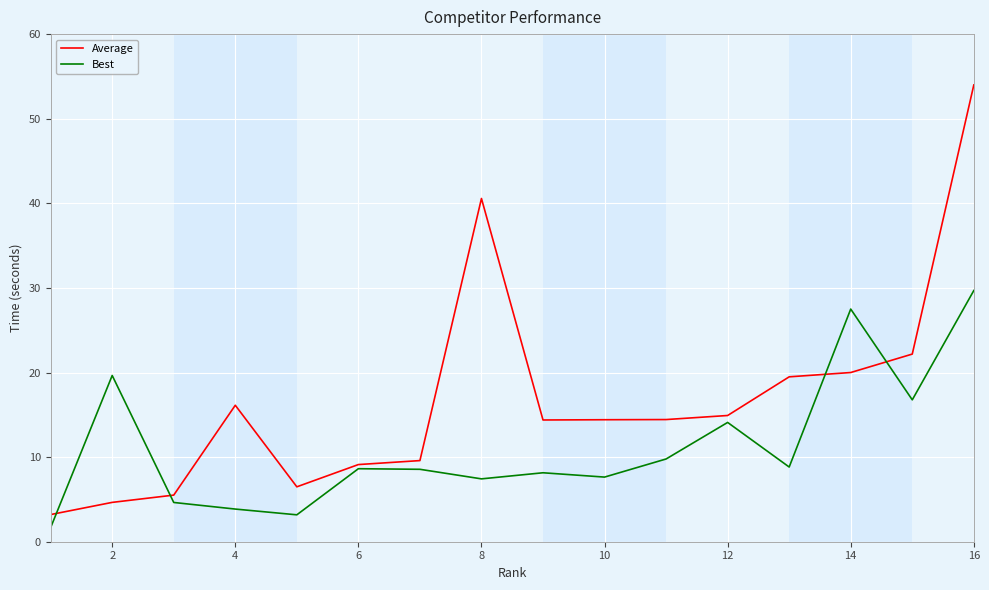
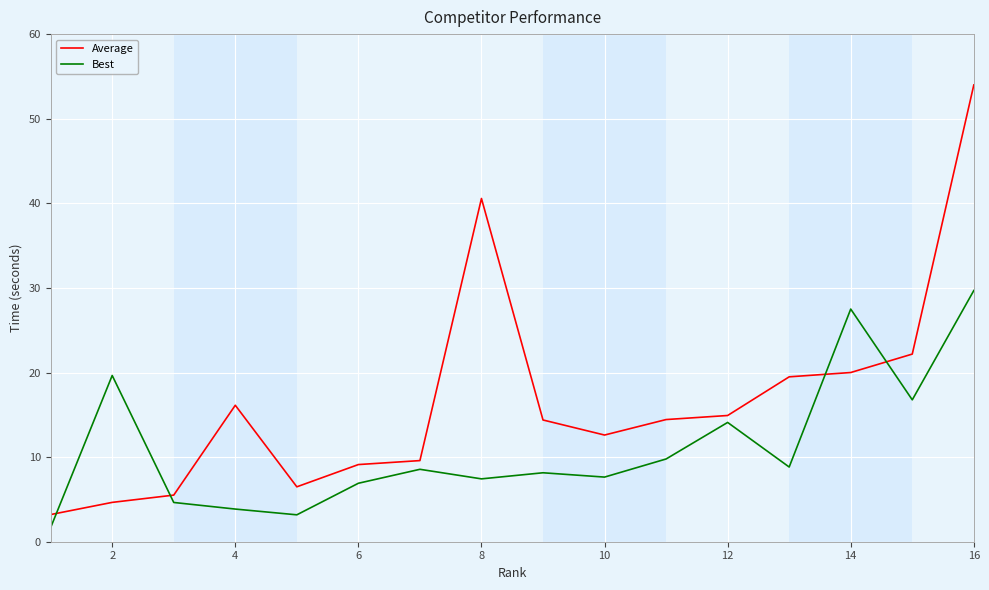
Best, 6: 9 -> 7
Average, 10: 14 -> 13
